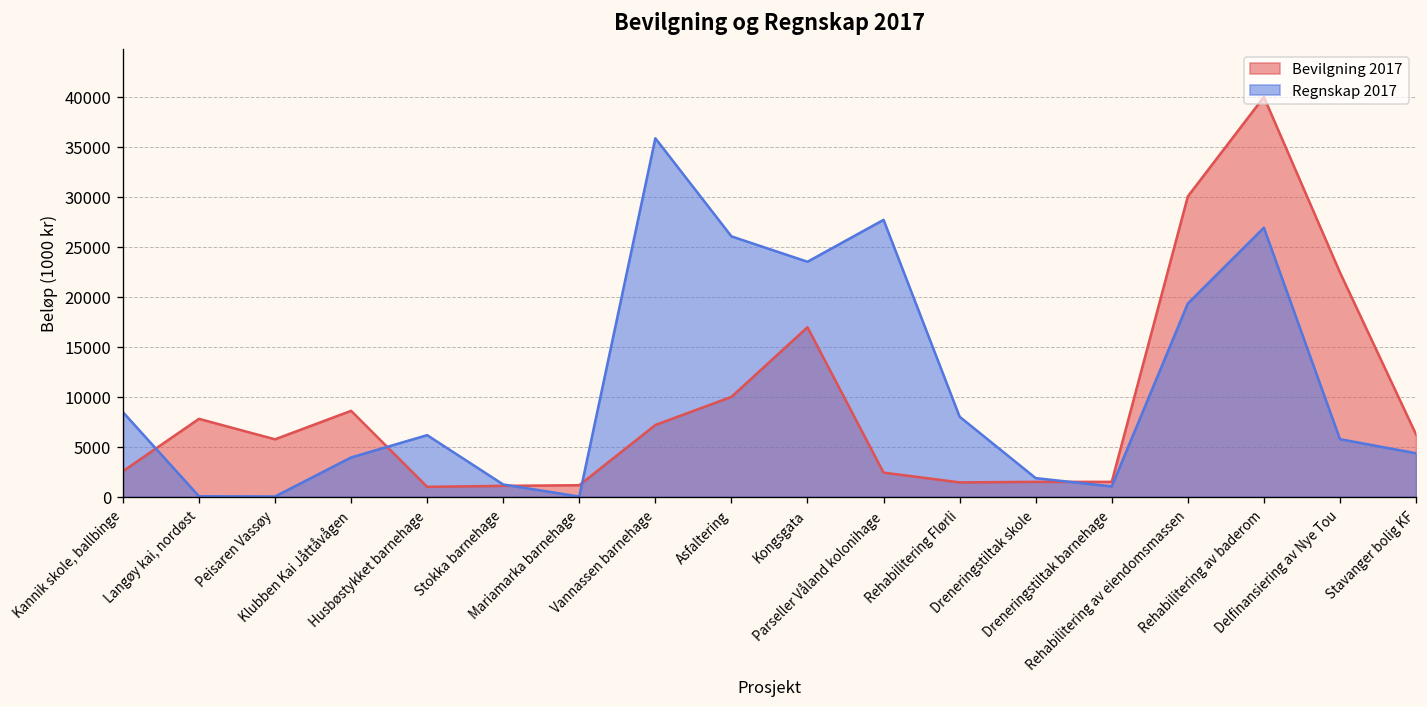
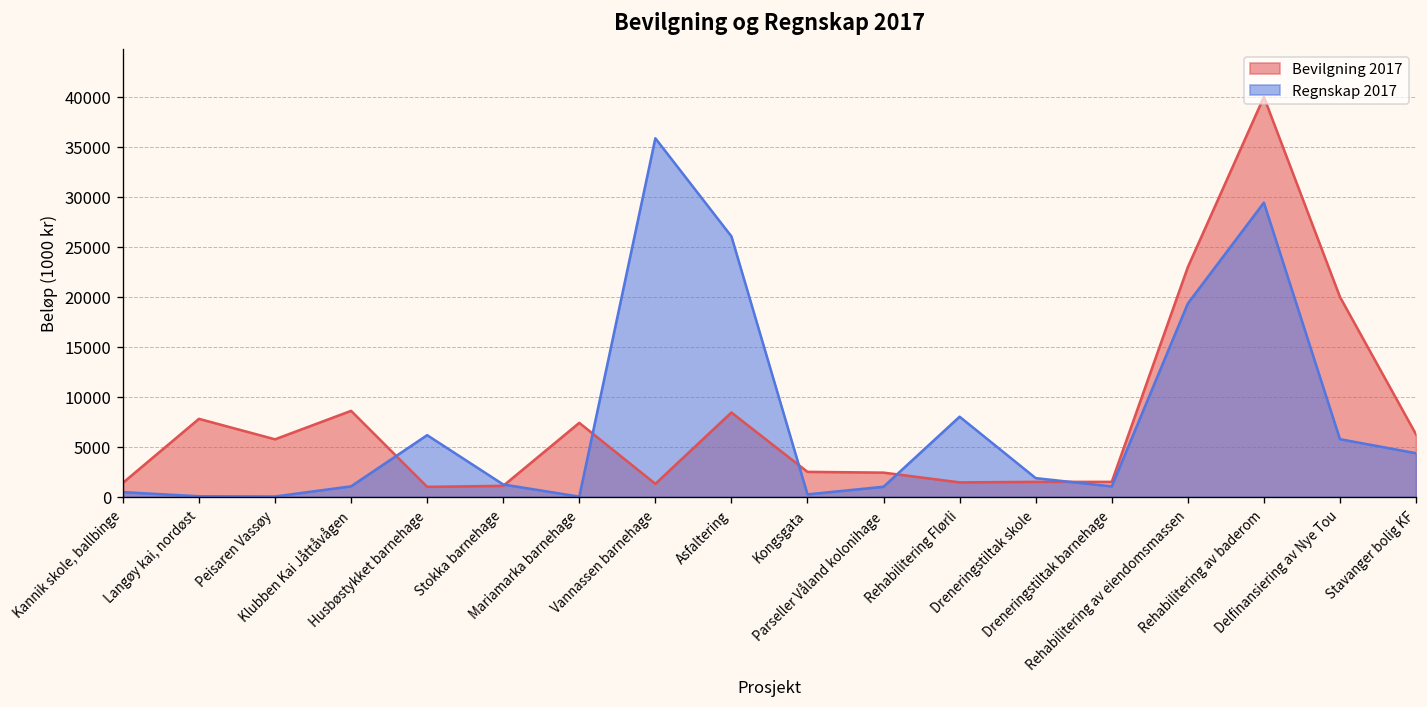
Bevilgning 2017, Kannik skole, ballbinge: 3000 -> 1000
Regnskap 2017, Kannik skole, ballbinge: 8000 -> 0
Regnskap 2017, Klubben Kai Jåttåvågen: 4000 -> 1000
Bevilgning 2017, Mariamarka barnehage: 1000 -> 7000
Bevilgning 2017, Vannassen barnehage: 7000 -> 1000
Bevilgning 2017, Asfaltering: 10000 -> 8000
Bevilgning 2017, Kongsgata: 17000 -> 3000
Regnskap 2017, Kongsgata: 24000 -> 0
Regnskap 2017, Parseller Våland kolonihage: 28000 -> 1000
Bevilgning 2017, Rehabilitering av eiendomsmassen: 30000 -> 23000
Regnskap 2017, Rehabilitering av baderom: 27000 -> 29000
Bevilgning 2017, Delfinansiering av Nye Tou: 22000 -> 20000
